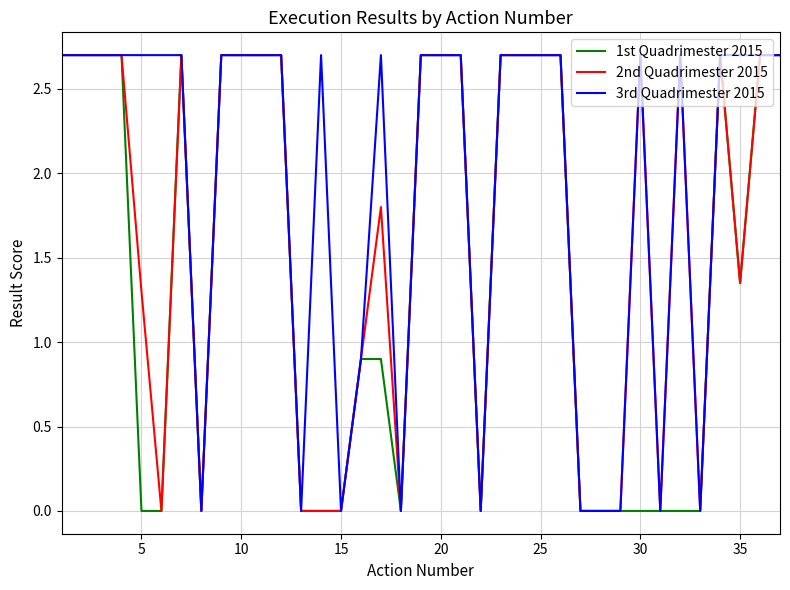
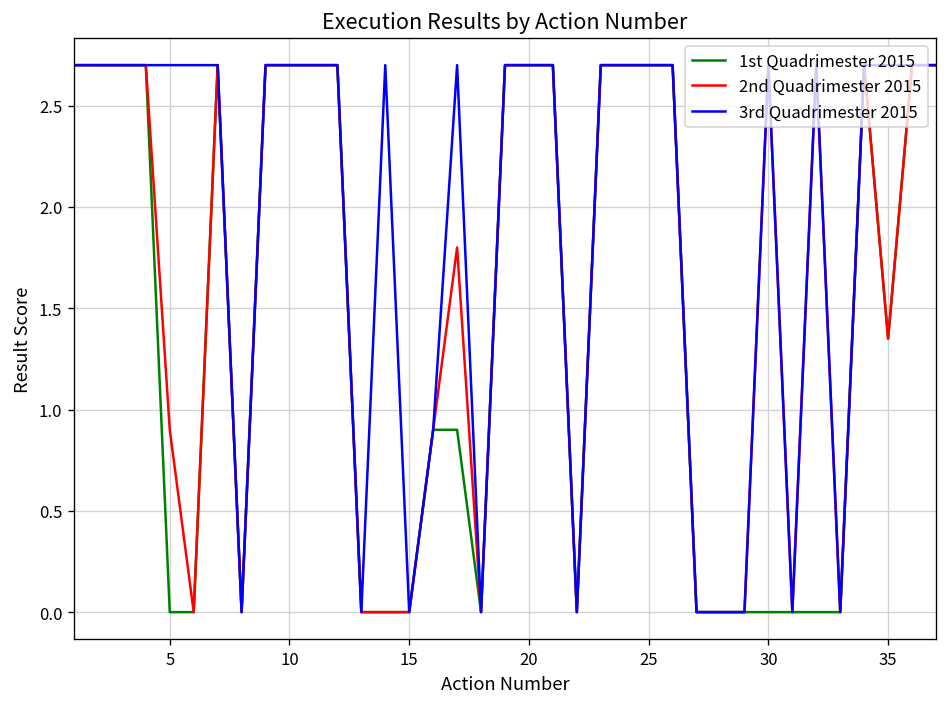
2nd Quadrimester 2015, 5: 1.3 -> 0.9
